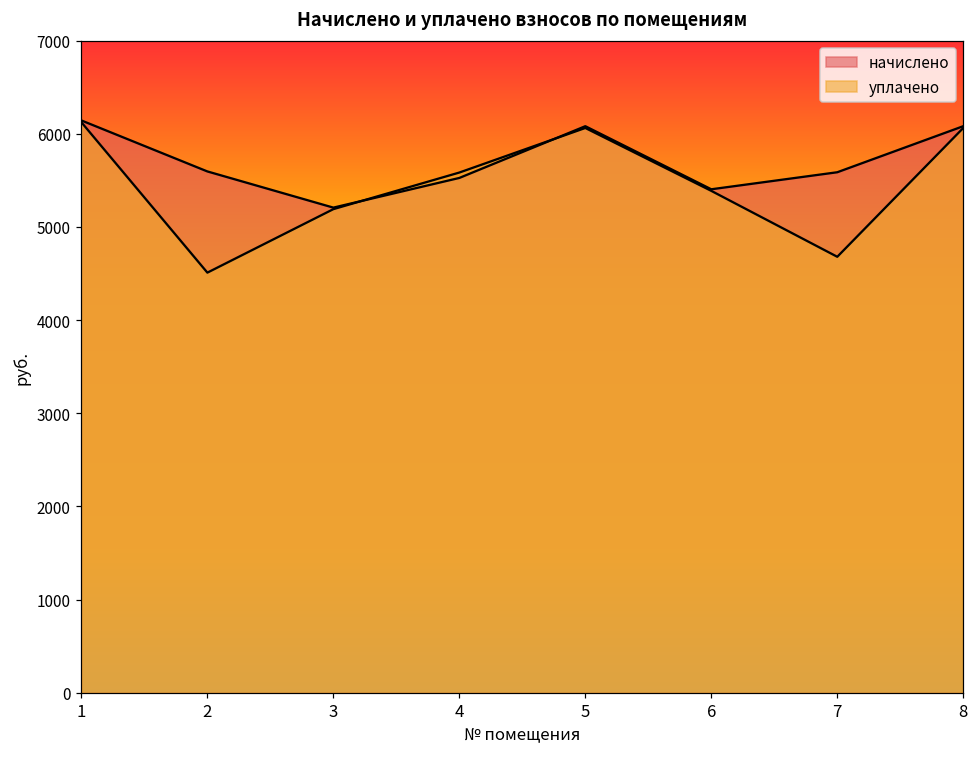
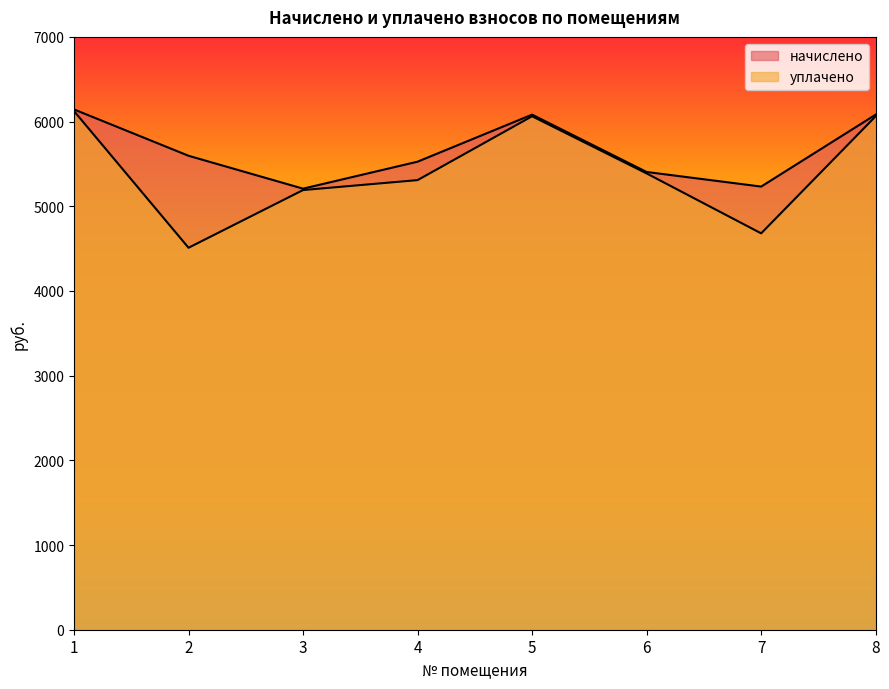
уплачено, 4: 5600 -> 5300
начислено, 7: 5600 -> 5200
